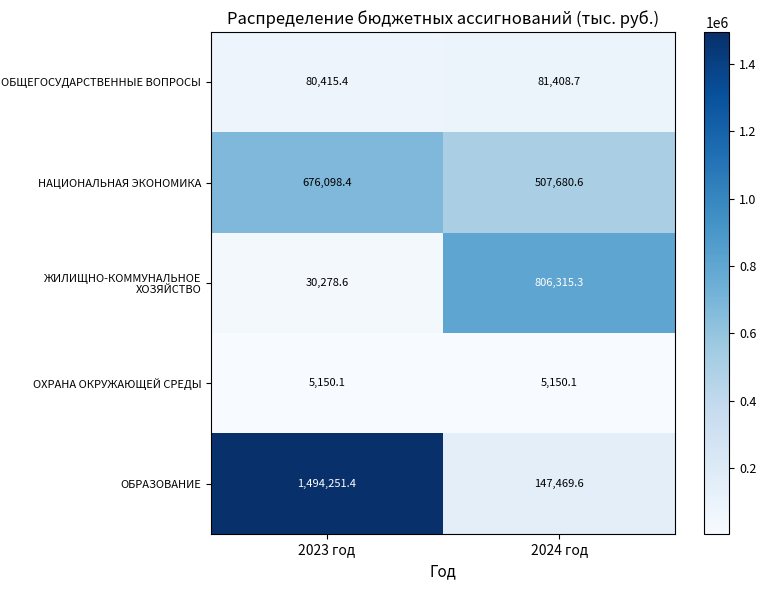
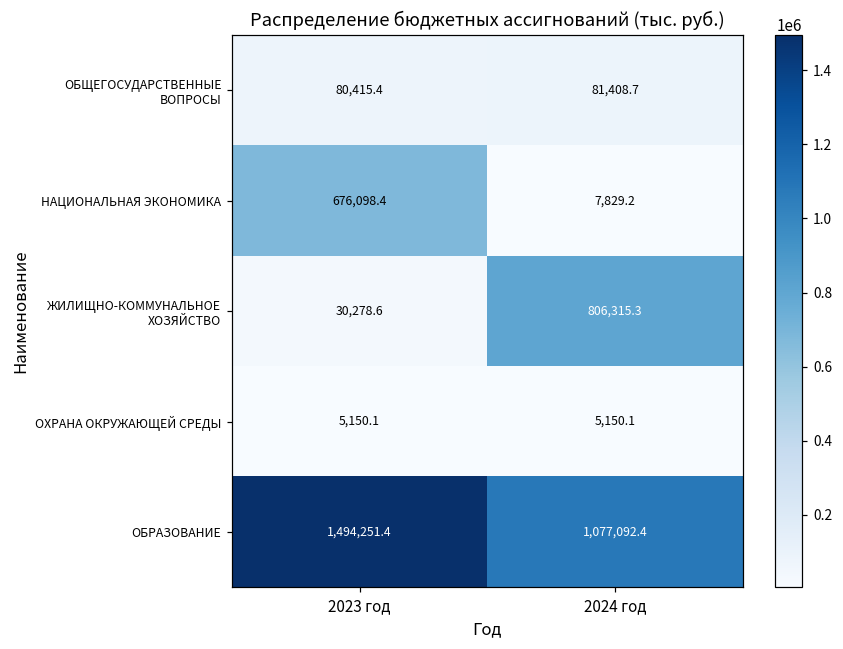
НАЦИОНАЛЬНАЯ ЭКОНОМИКА, 2024 год: 507,680.6 -> 7,829.2
ОБРАЗОВАНИЕ, 2024 год: 147,469.6 -> 1,077,092.4
